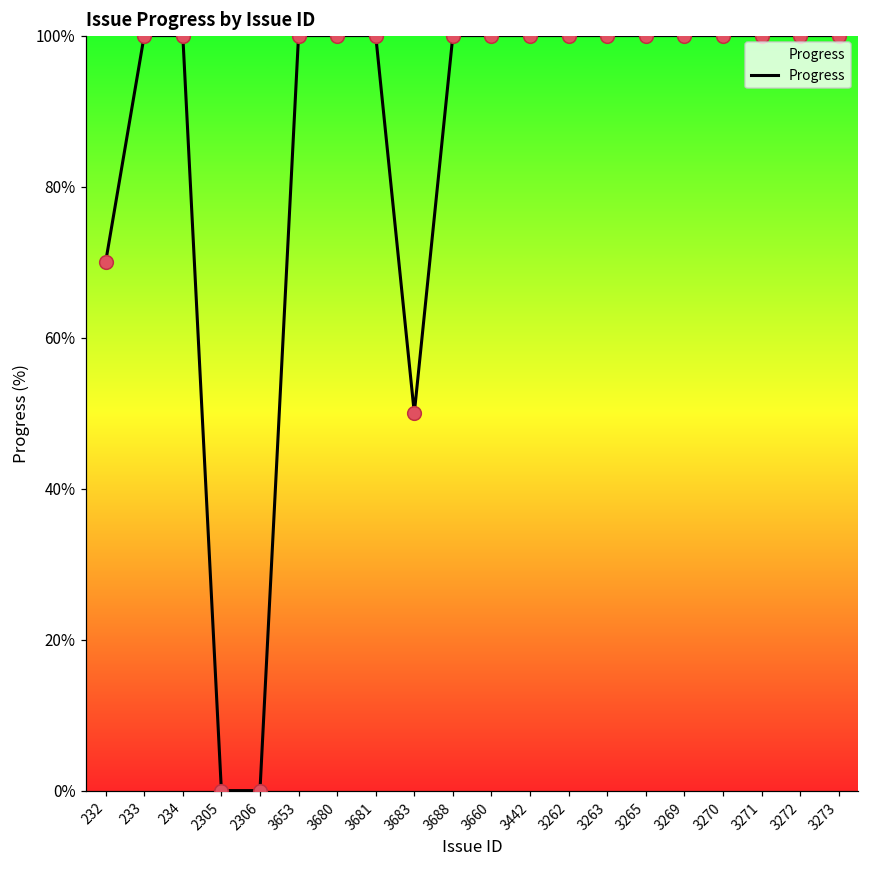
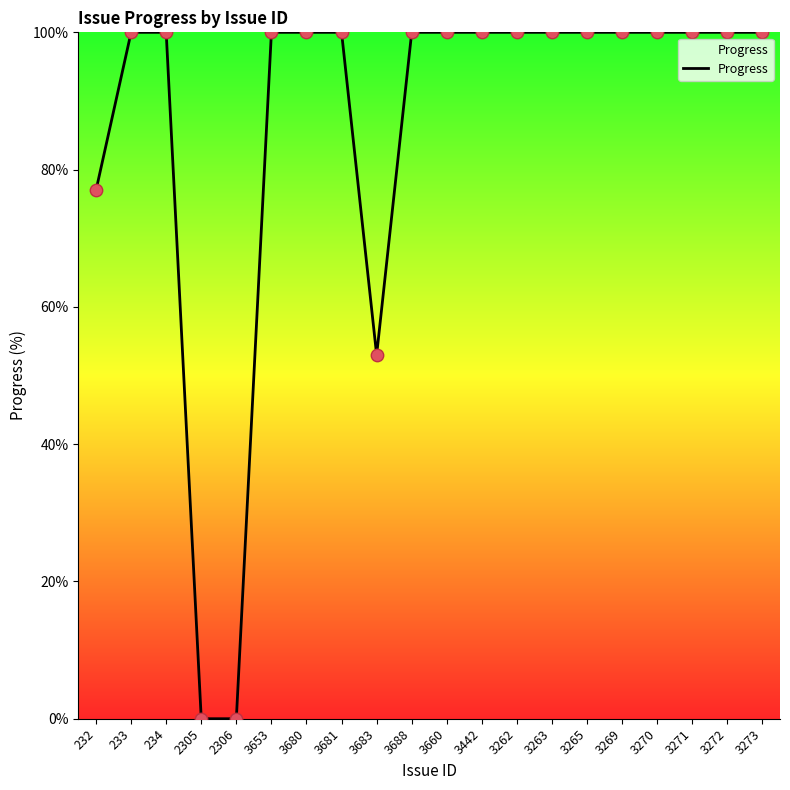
232: 70% -> 77%
3683: 50% -> 53%
